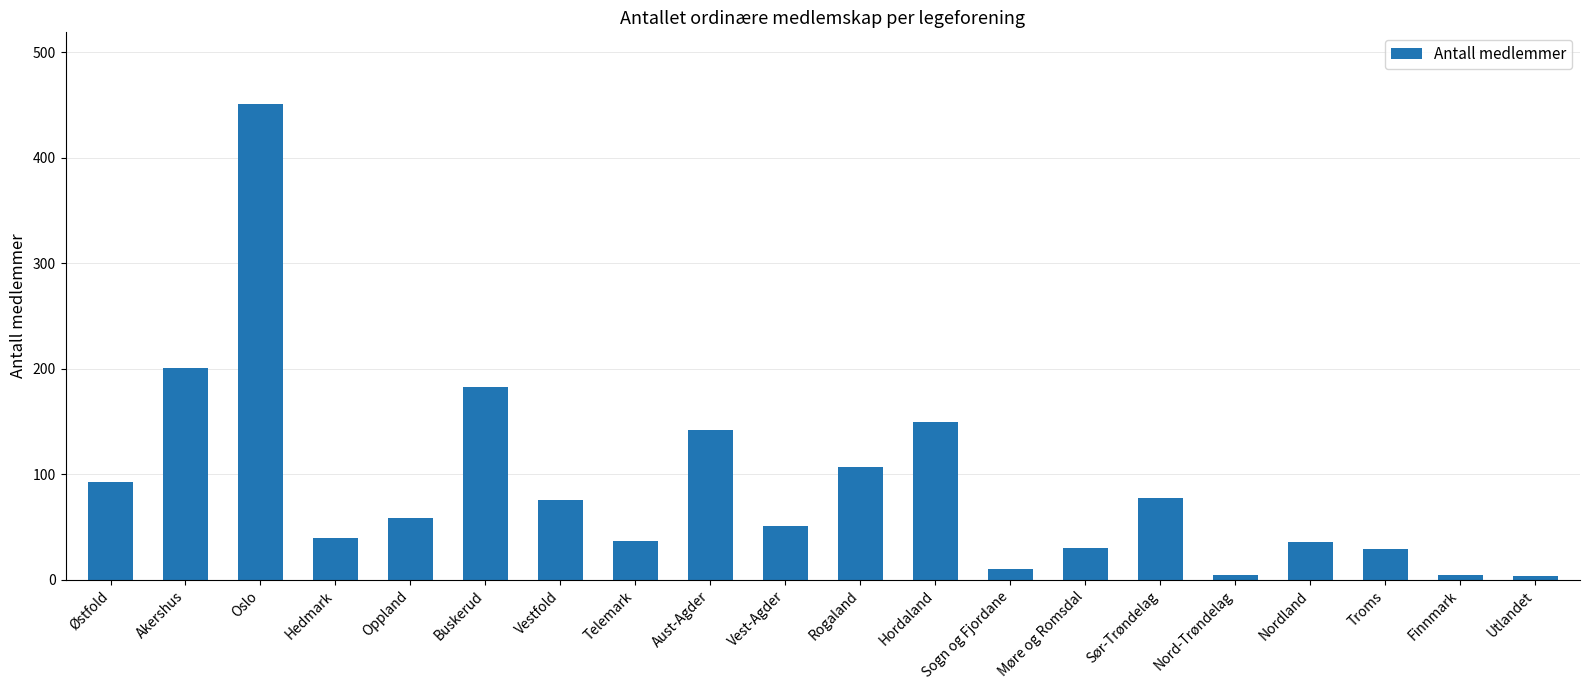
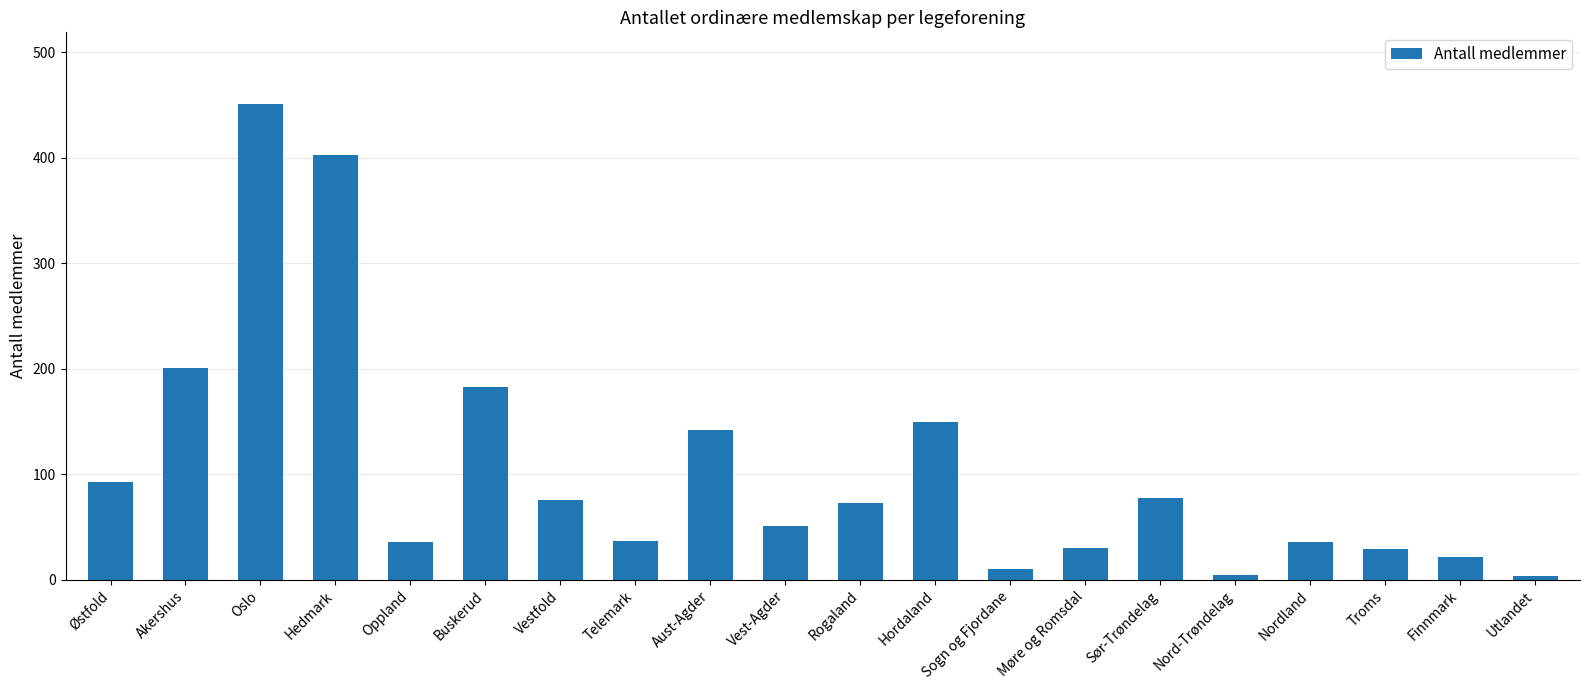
Hedmark: 40 -> 402
Oppland: 59 -> 36
Rogaland: 107 -> 73
Finnmark: 5 -> 22
